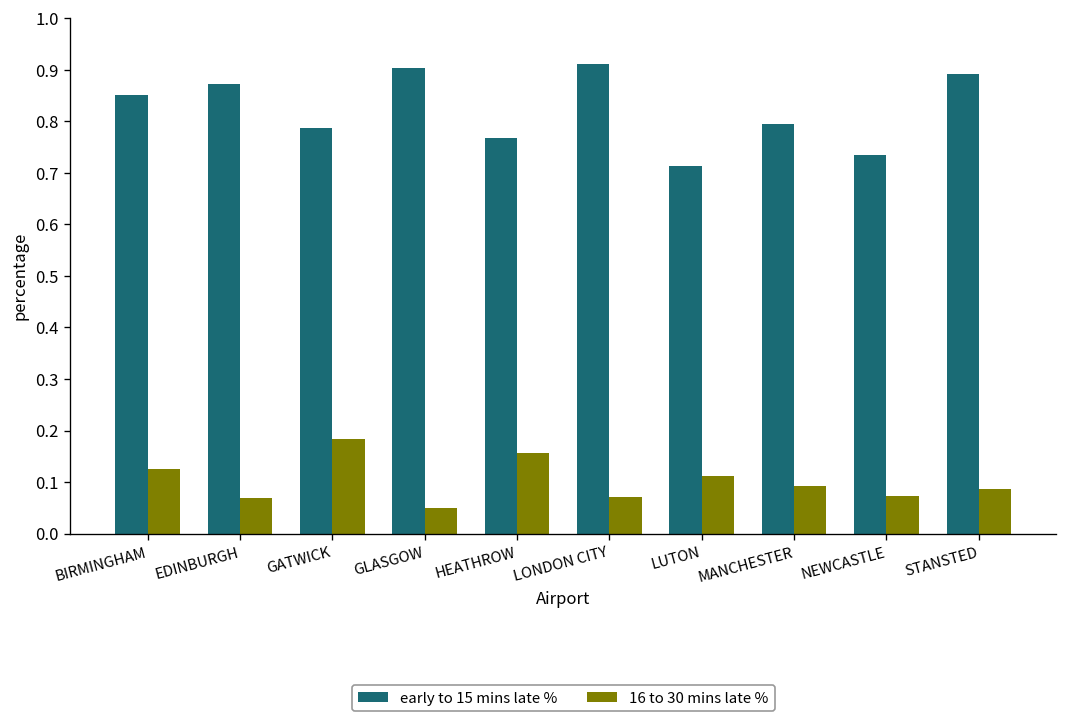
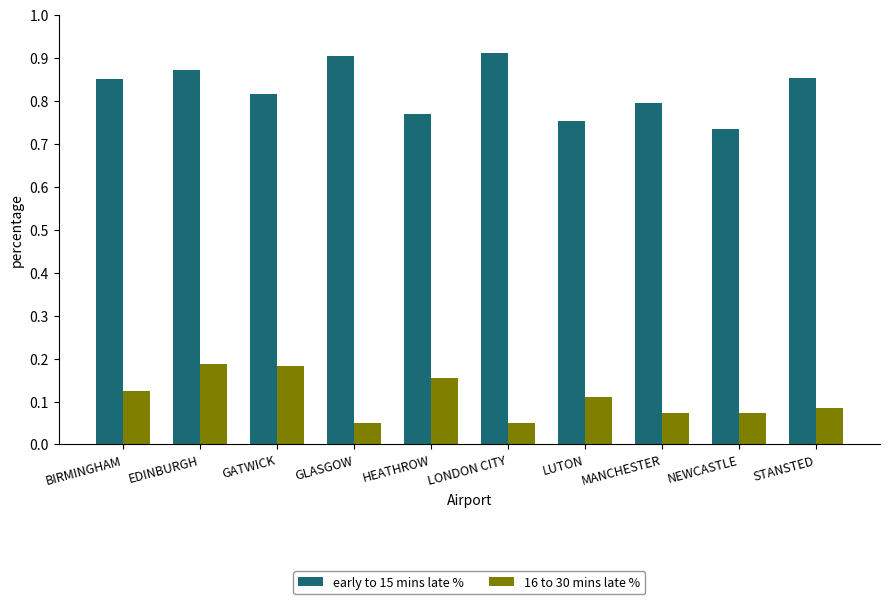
16 to 30 mins late %, EDINBURGH: 0.07 -> 0.19
early to 15 mins late %, GATWICK: 0.79 -> 0.82
16 to 30 mins late %, LONDON CITY: 0.07 -> 0.05
early to 15 mins late %, LUTON: 0.71 -> 0.75
16 to 30 mins late %, MANCHESTER: 0.09 -> 0.07
early to 15 mins late %, STANSTED: 0.89 -> 0.85
